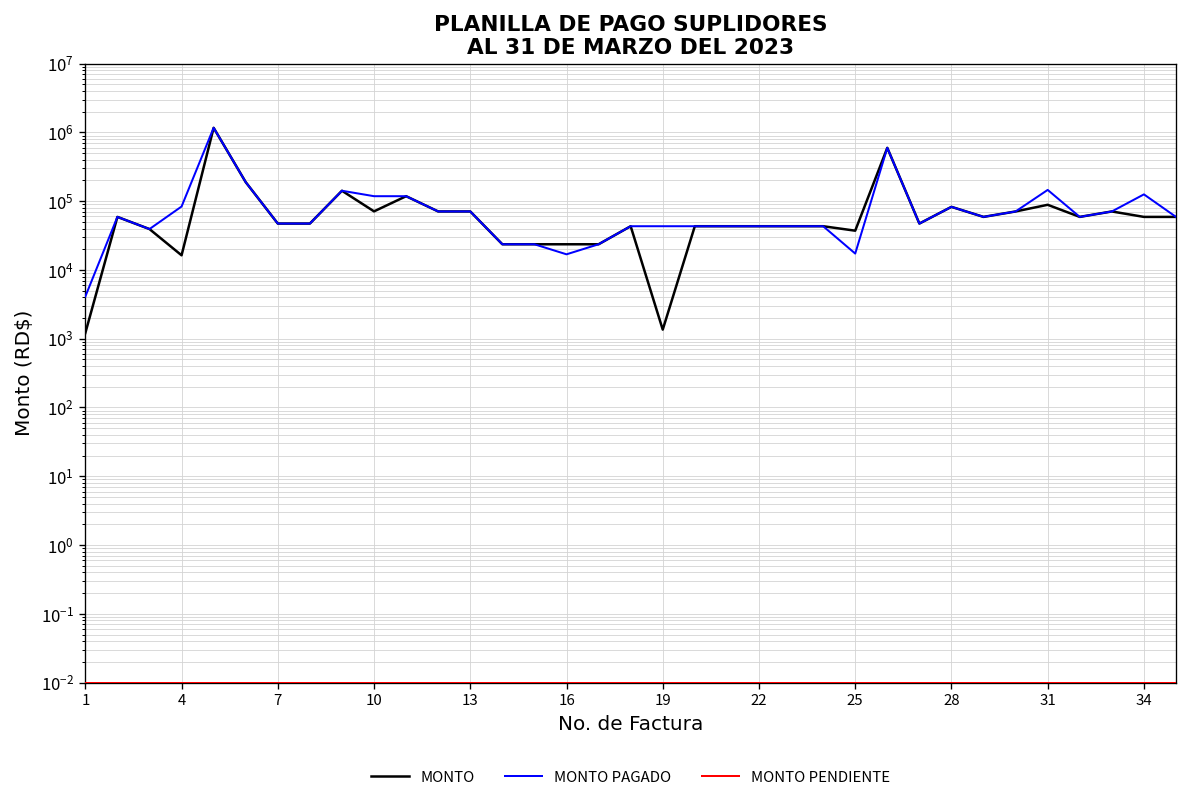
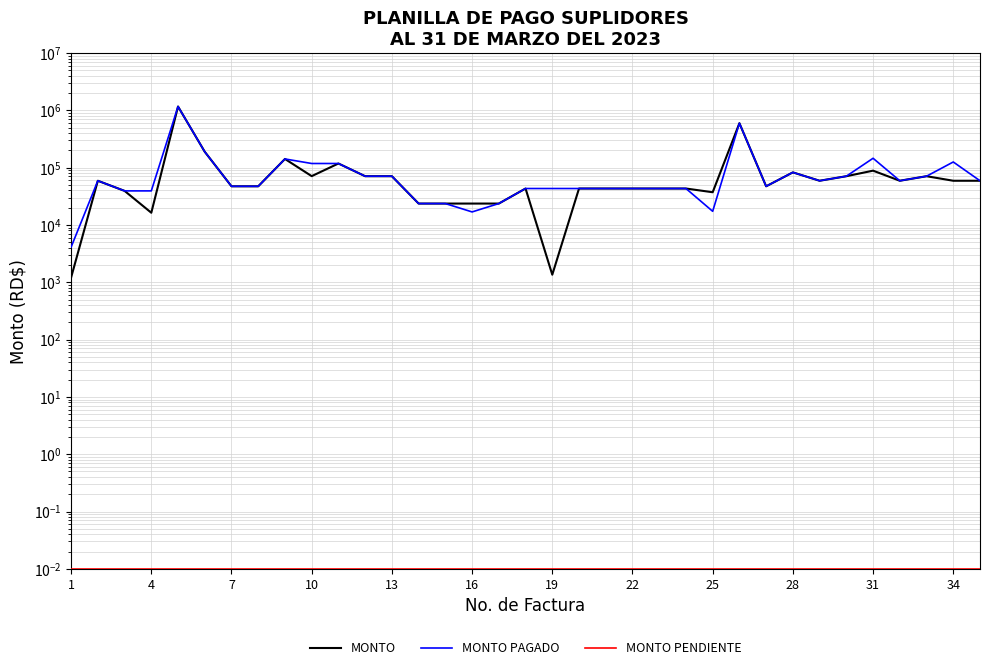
MONTO PAGADO, 4: 80000 -> 40000
